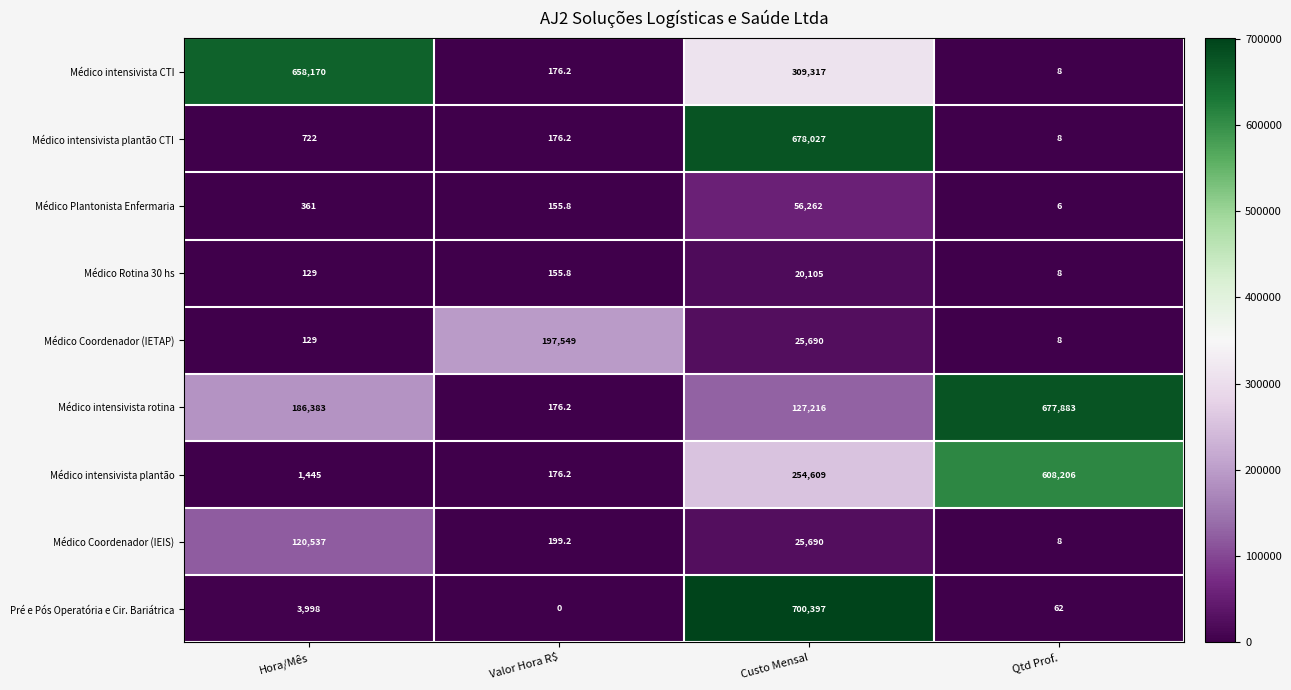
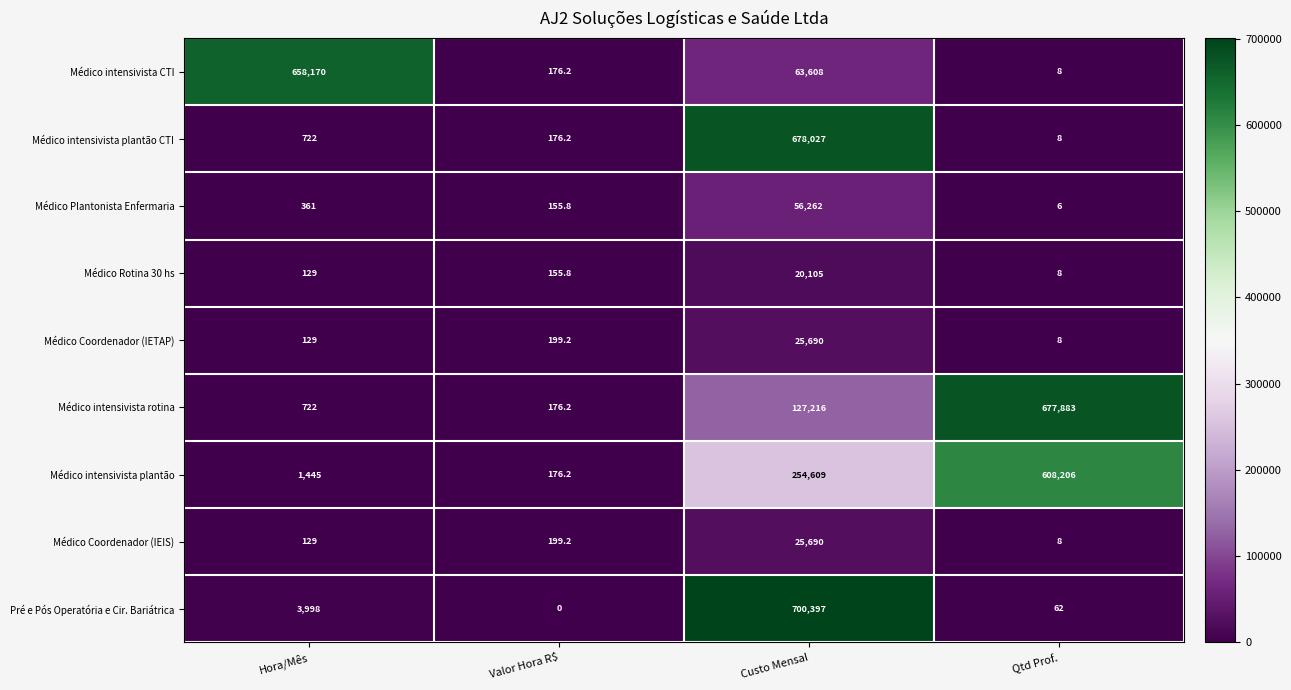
Médico intensivista CTI, Custo Mensal: 309,317 -> 63,608
Médico Coordenador (IETAP), Valor Hora R$: 197,549 -> 199.2
Médico intensivista rotina, Hora/Mês: 186,383 -> 722
Médico Coordenador (IEIS), Hora/Mês: 120,537 -> 129
